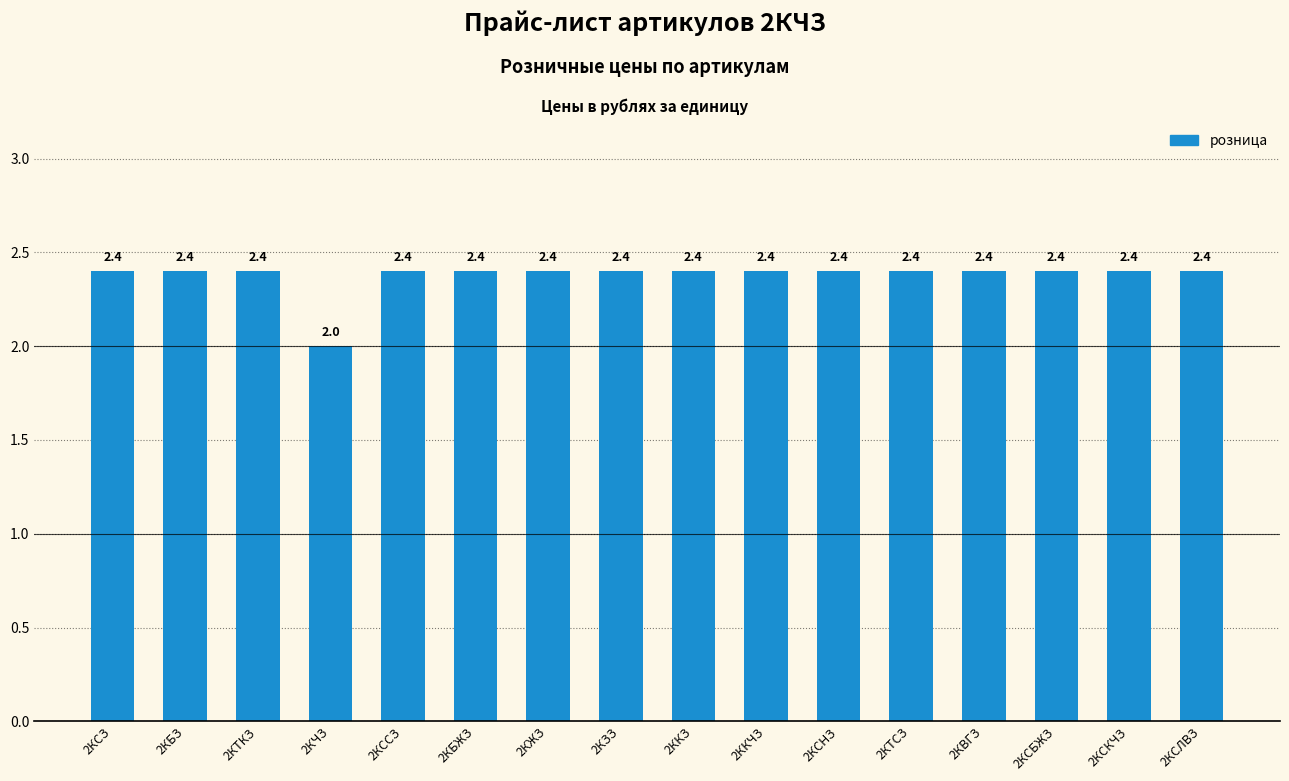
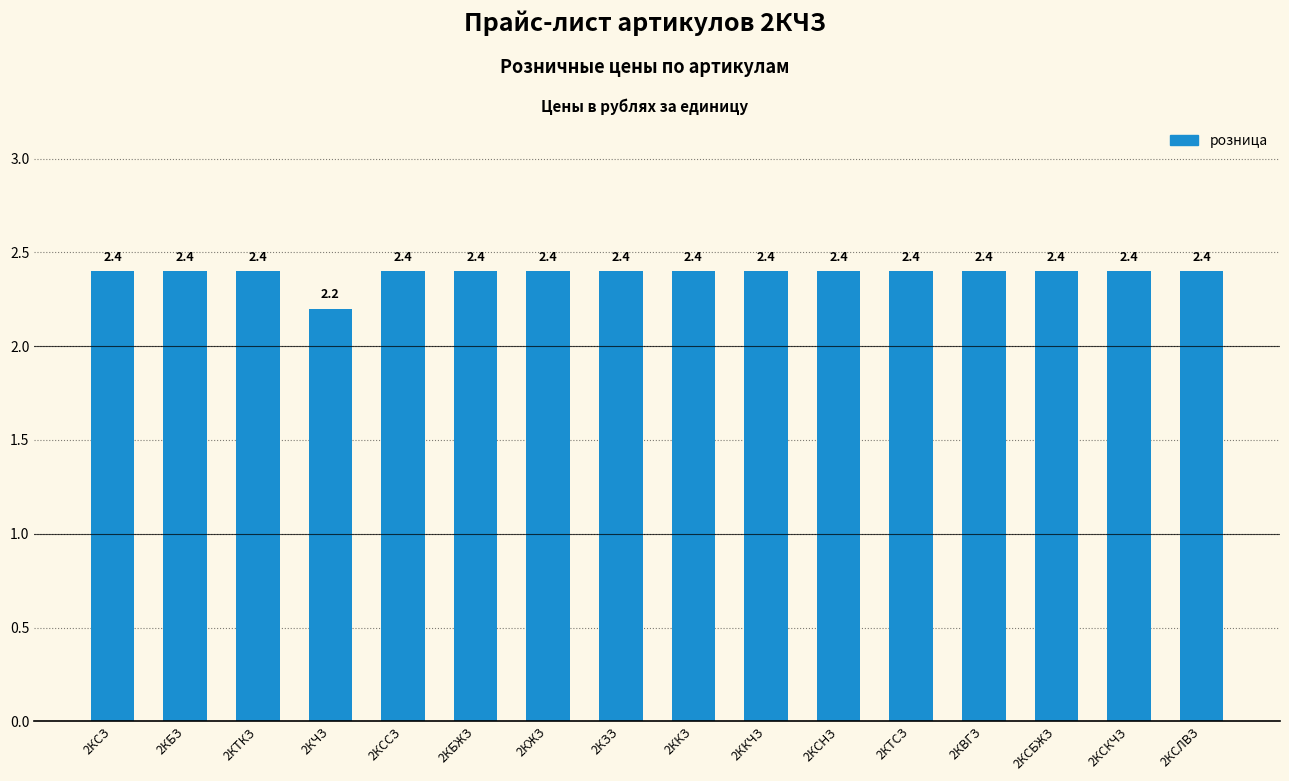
2КЧЗ: 2.0 -> 2.2
